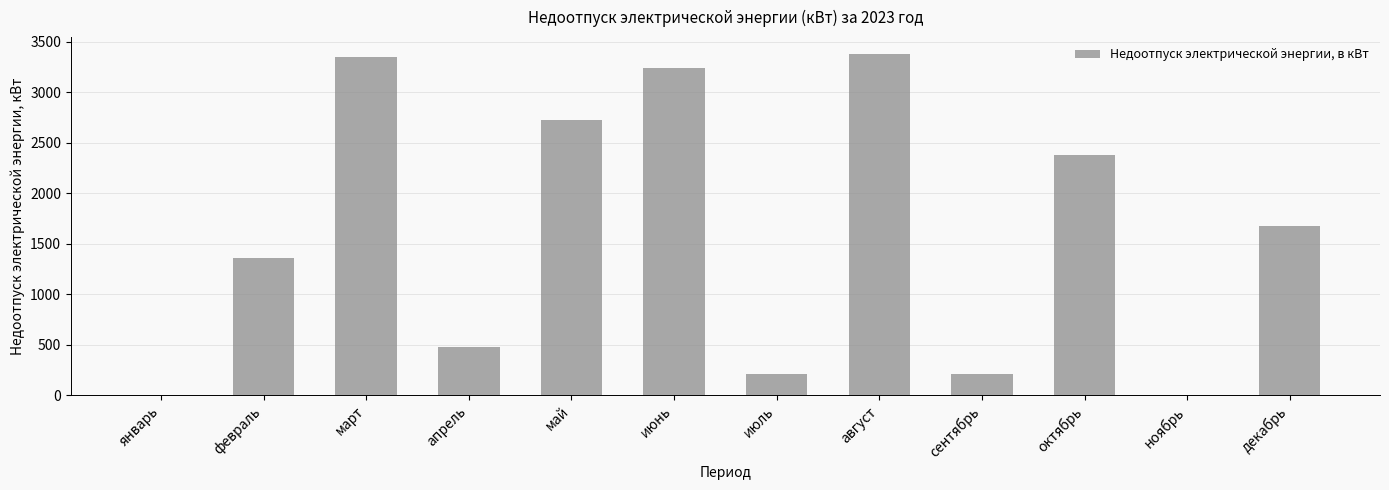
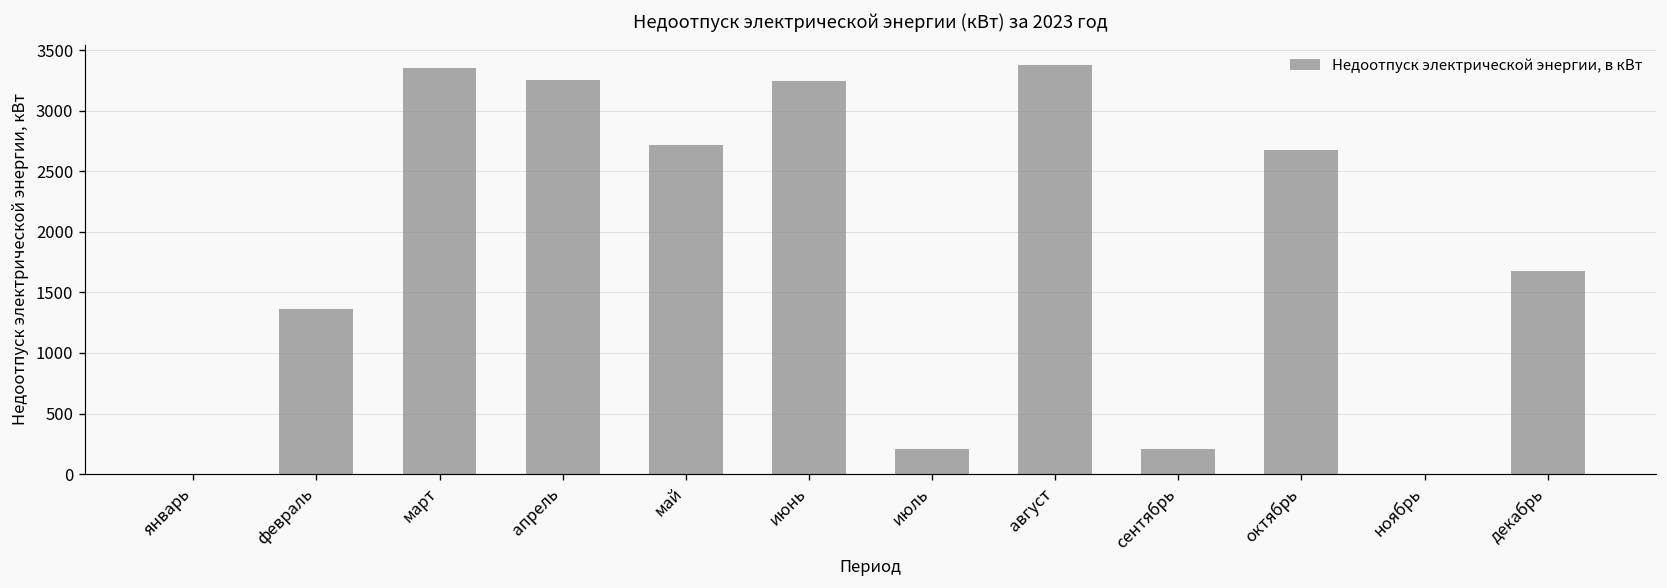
апрель: 480 -> 3250
октябрь: 2380 -> 2680
